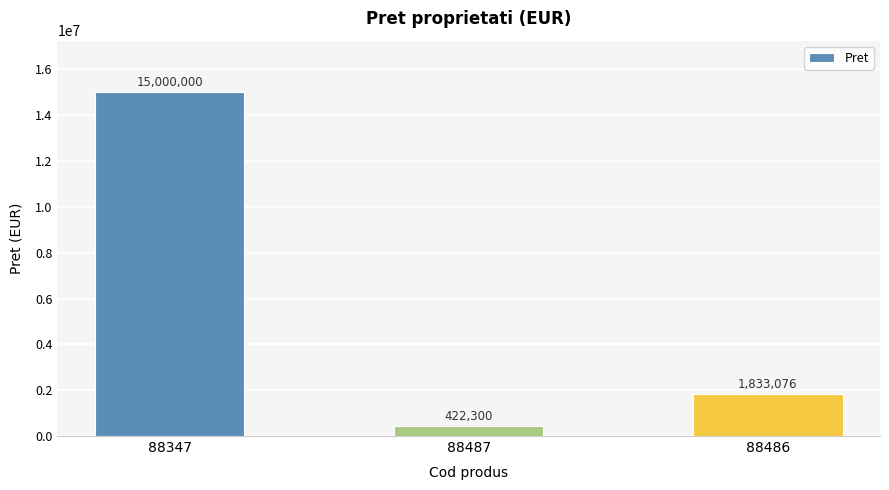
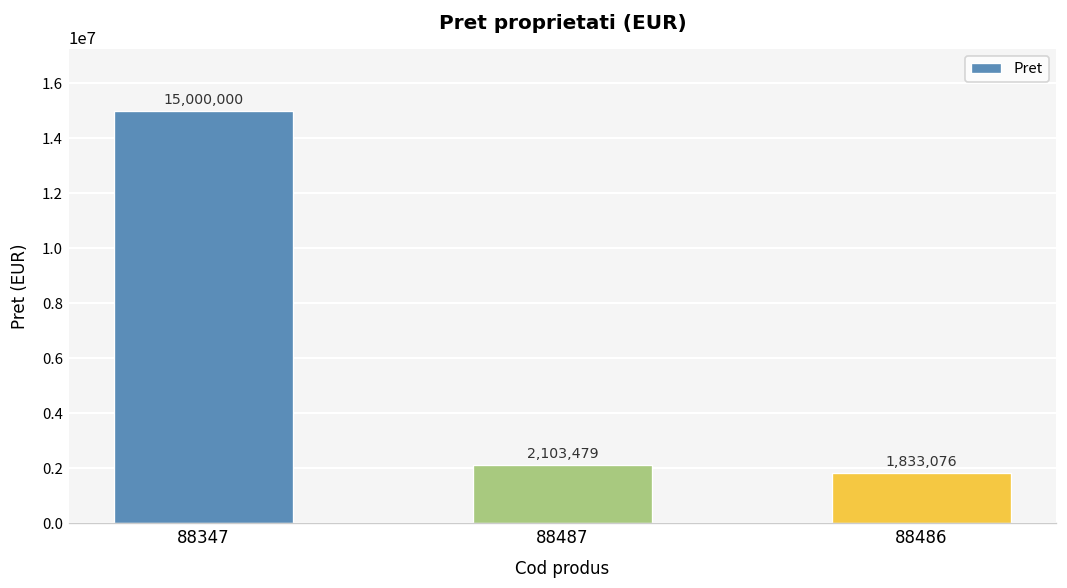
88487: 422,300 -> 2,103,479
